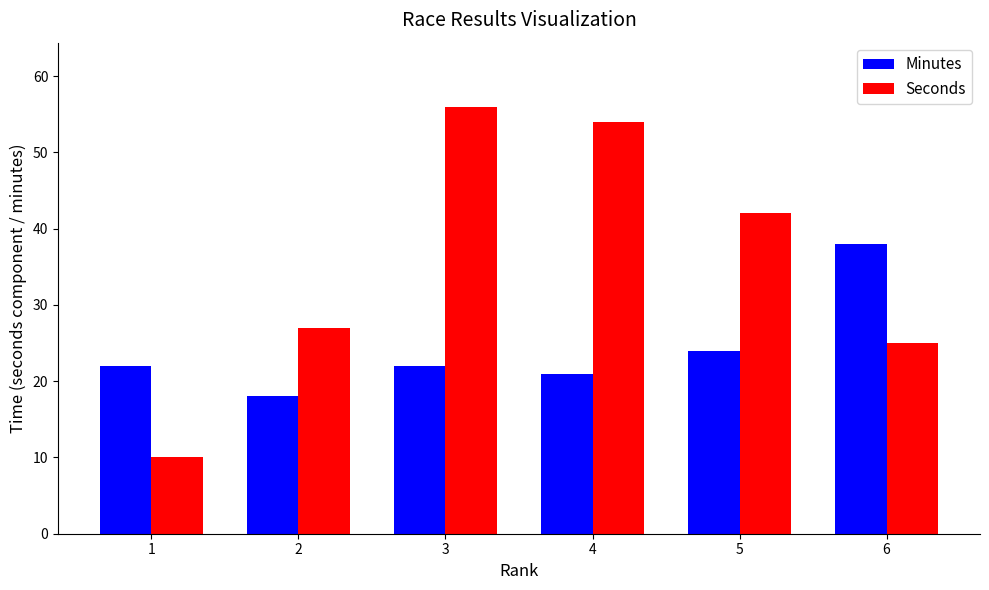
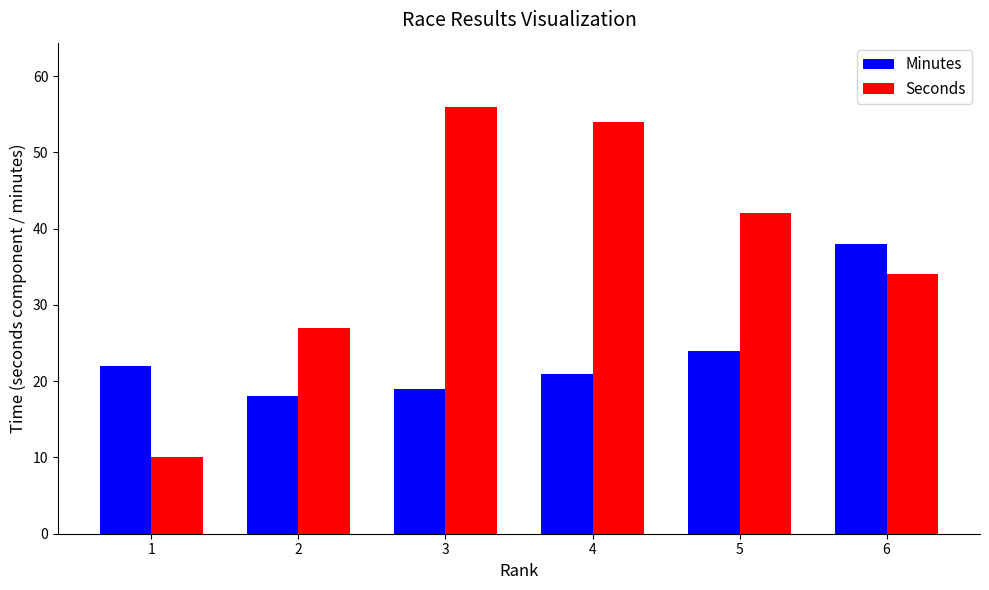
Minutes, 3: 22 -> 19
Seconds, 6: 25 -> 34
